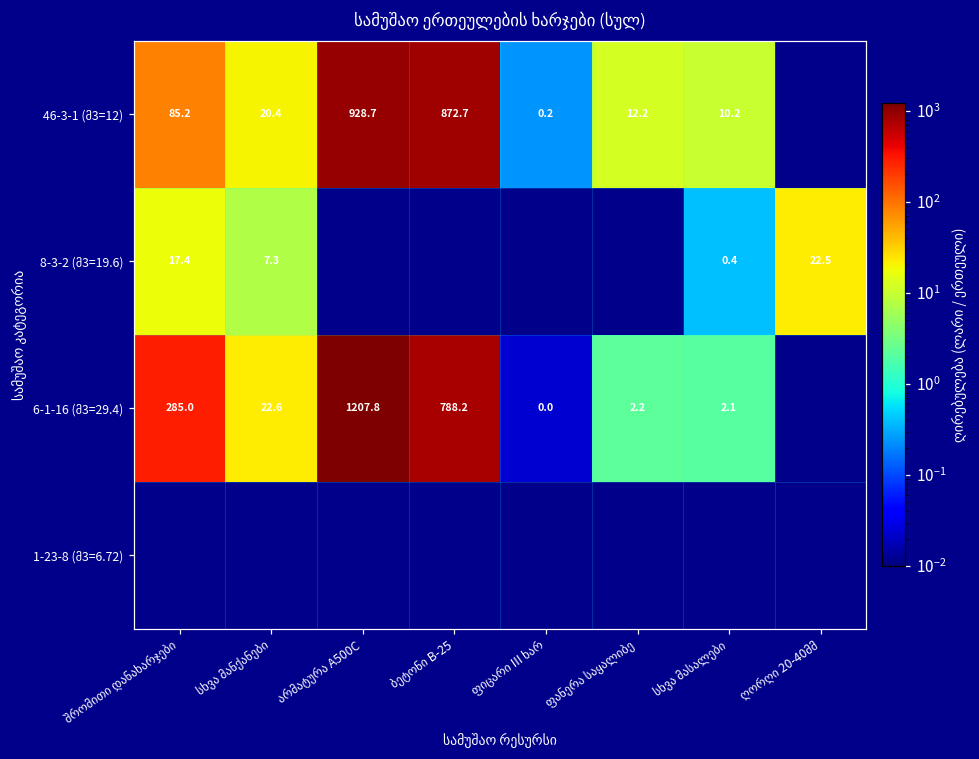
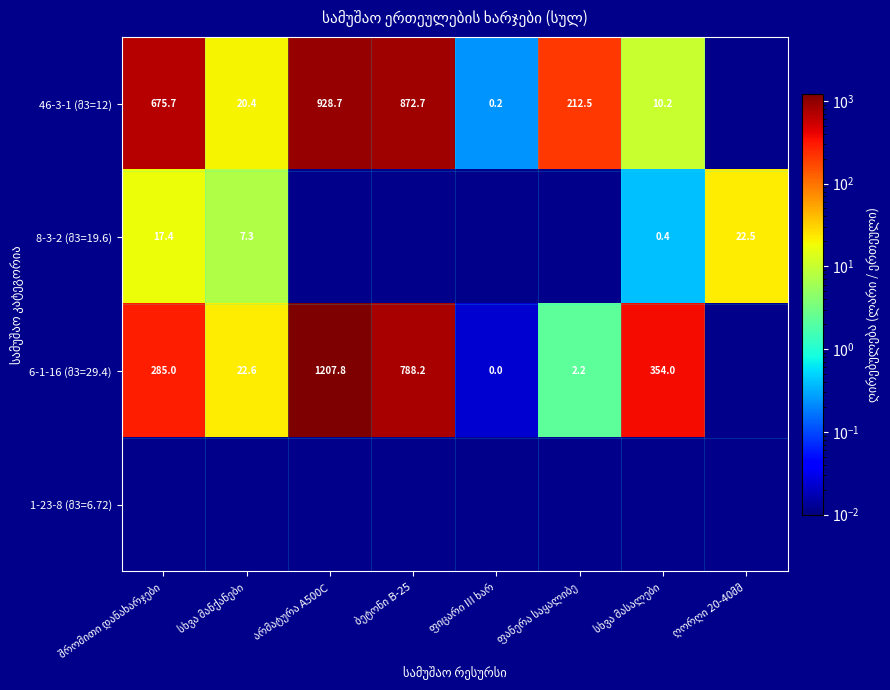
46-3-1 (მ3=12), შრომითი დანახარჯები: 85.2 -> 675.7
46-3-1 (მ3=12), ფანერა საყალიბე: 12.2 -> 212.5
6-1-16 (მ3=29.4), სხვა მასალები: 2.1 -> 354.0
